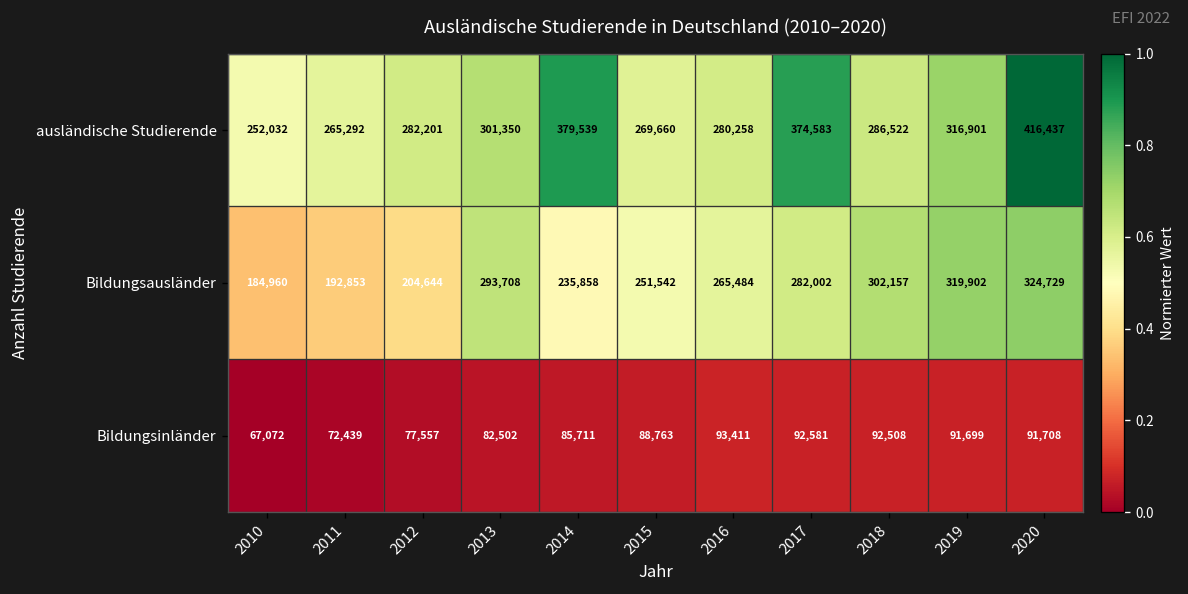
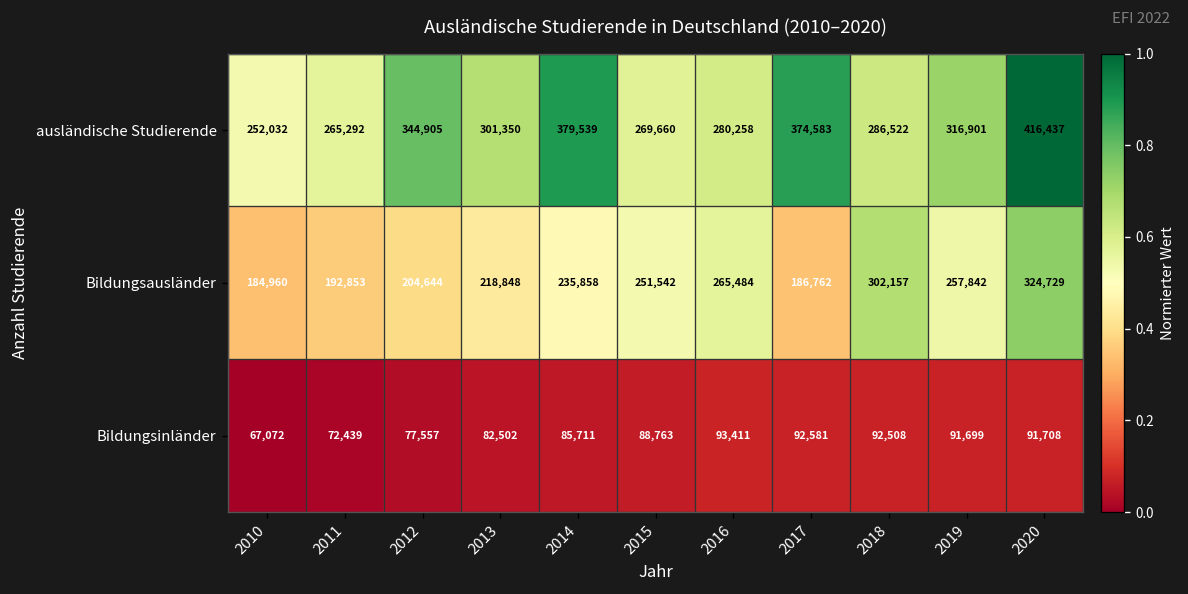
ausländische Studierende, 2012: 282,201 -> 344,905
Bildungsausländer, 2013: 293,708 -> 218,848
Bildungsausländer, 2017: 282,002 -> 186,762
Bildungsausländer, 2019: 319,902 -> 257,842
